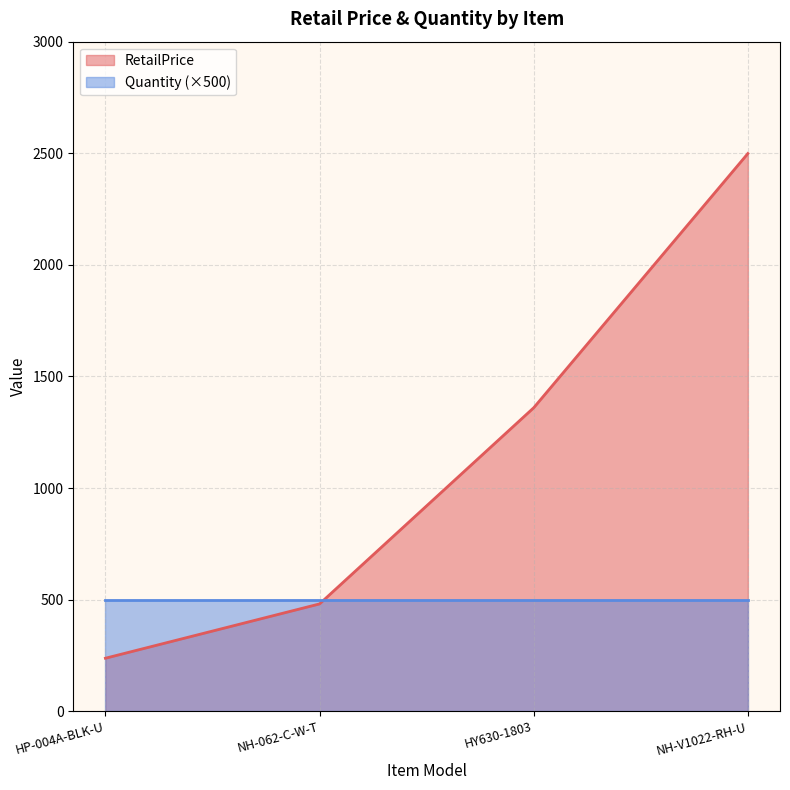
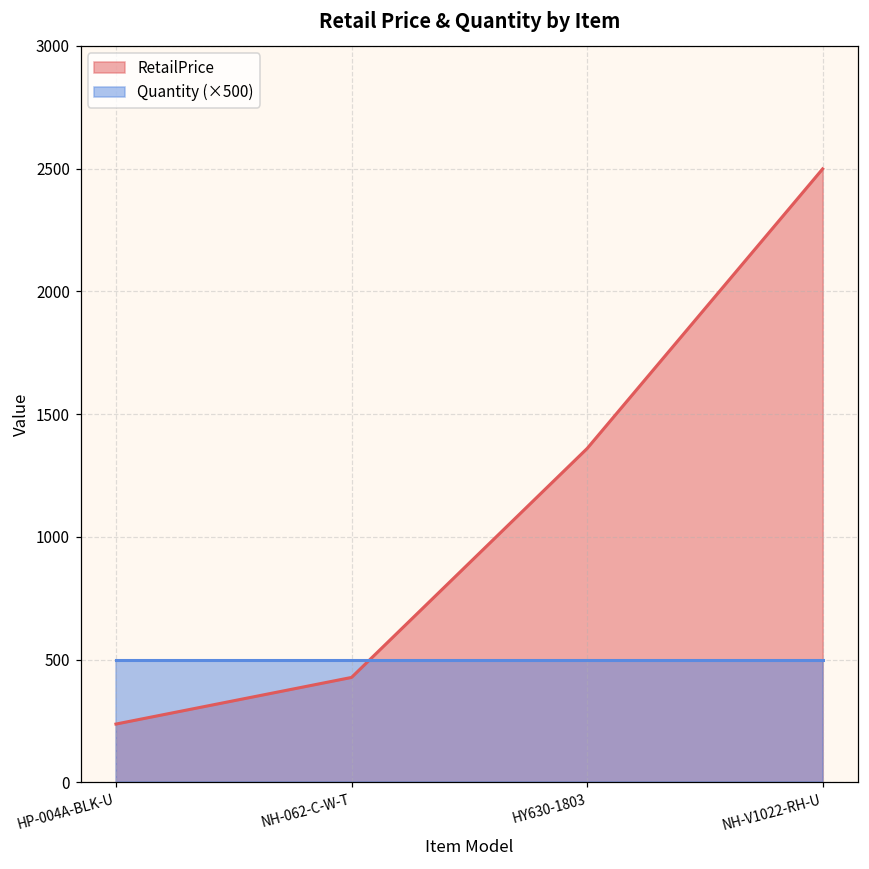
RetailPrice, NH-062-C-W-T: 480 -> 430
